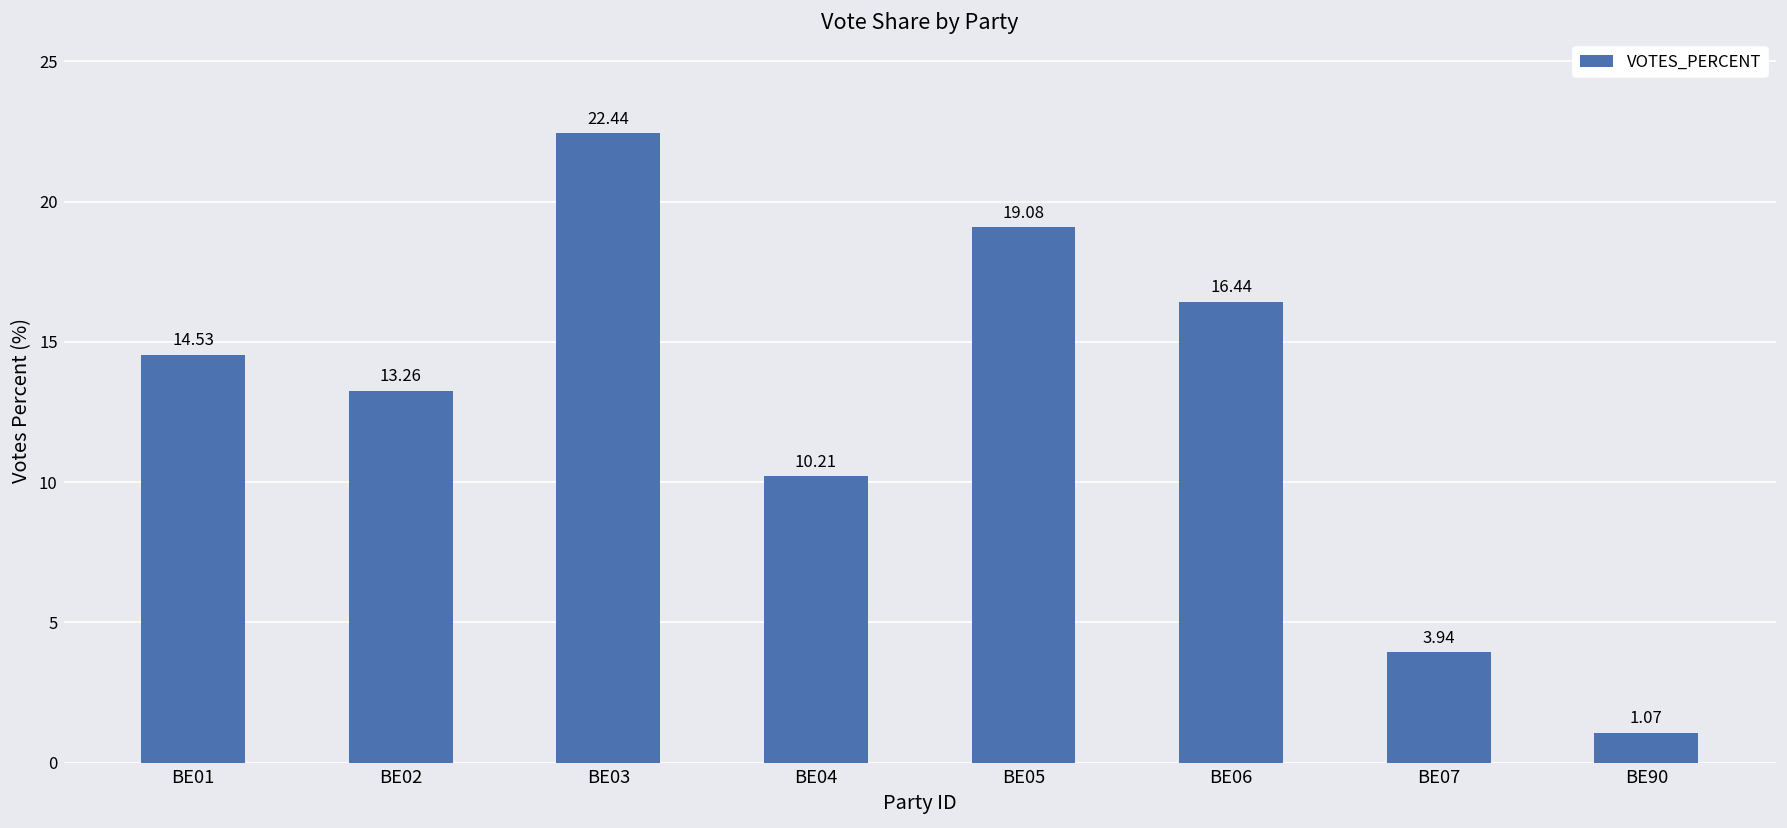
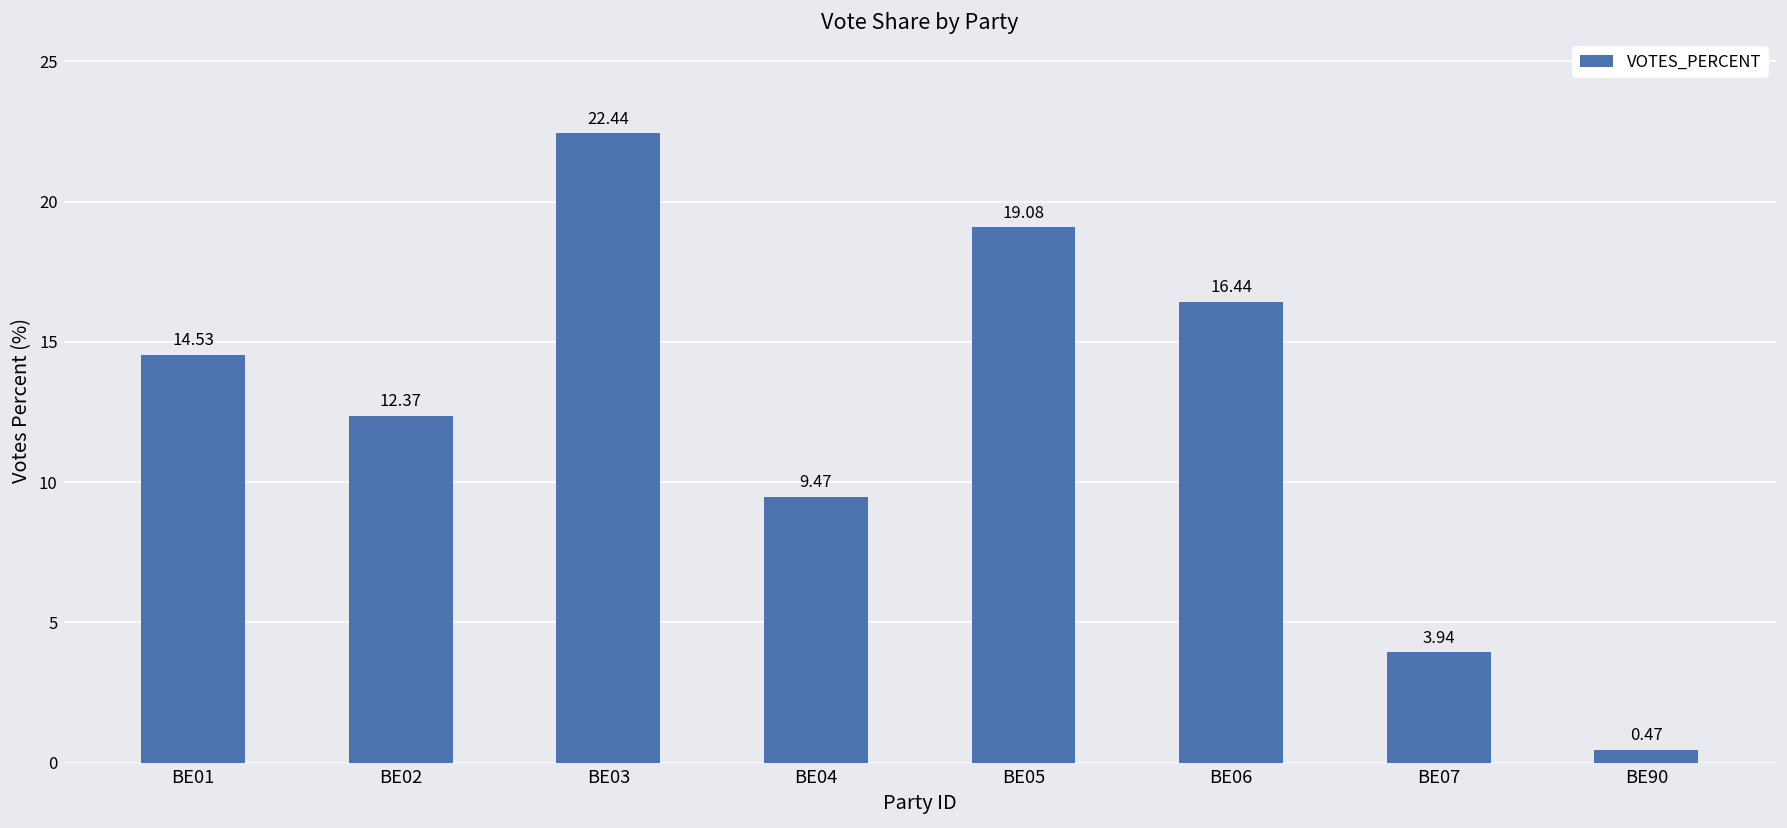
BE02: 13.26 -> 12.37
BE04: 10.21 -> 9.47
BE90: 1.07 -> 0.47
